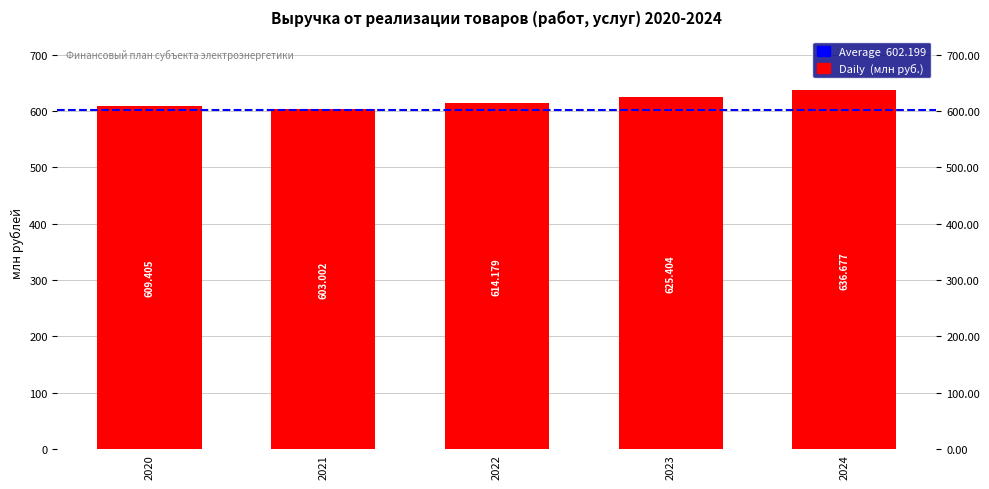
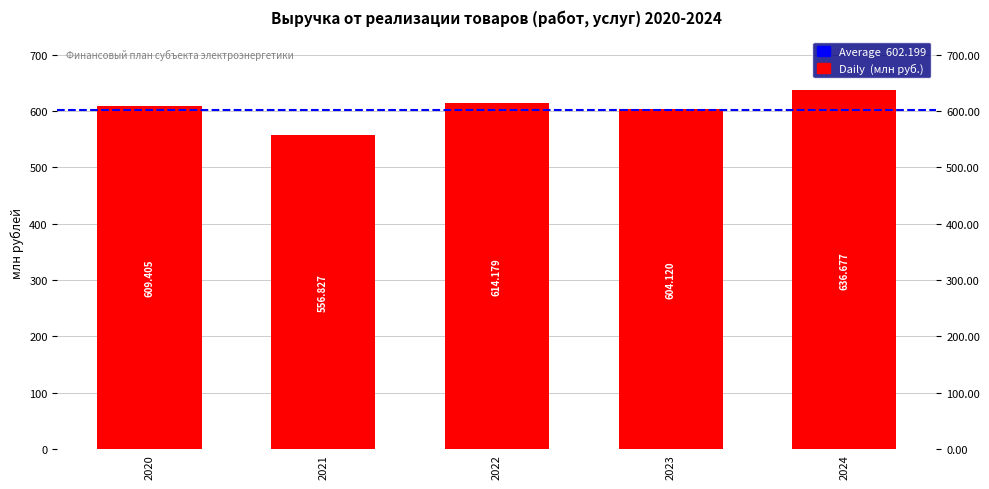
2021: 603.002 -> 556.827
2023: 625.404 -> 604.120
